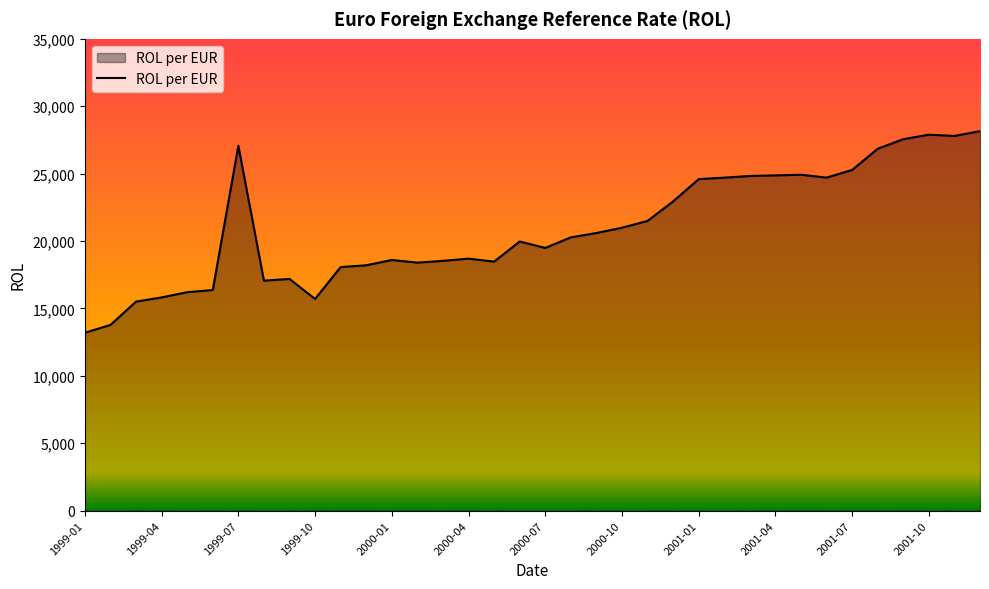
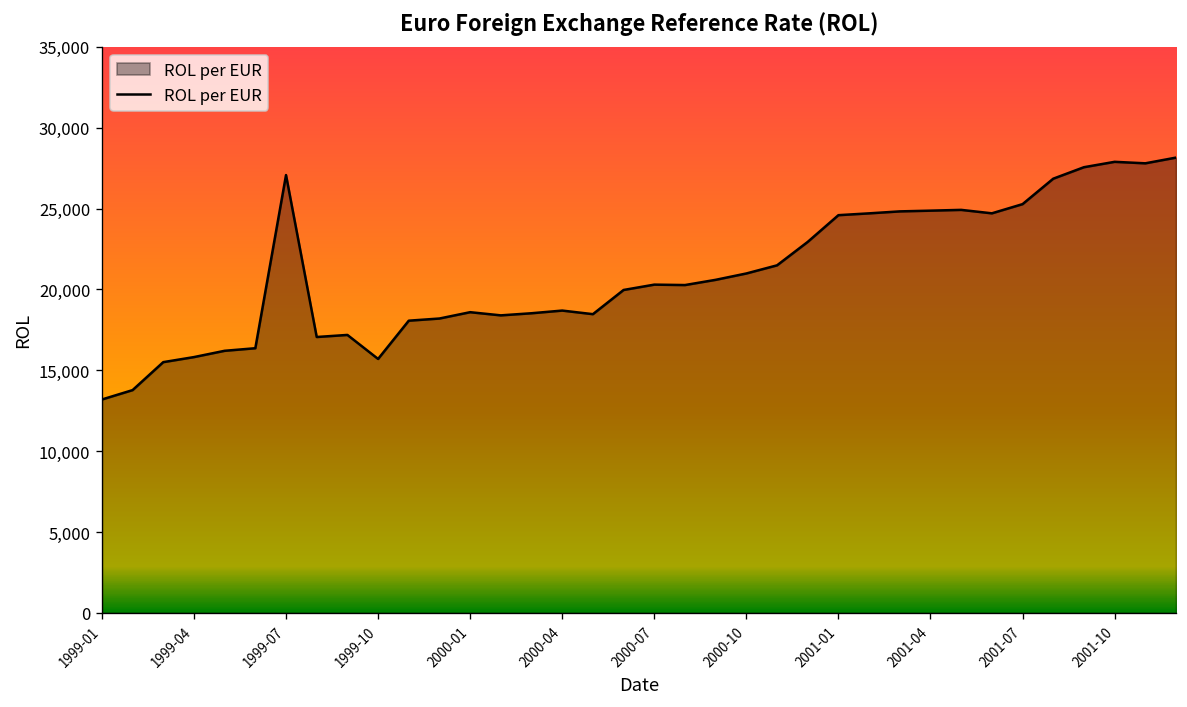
2000-07: 19,500 -> 20,300
